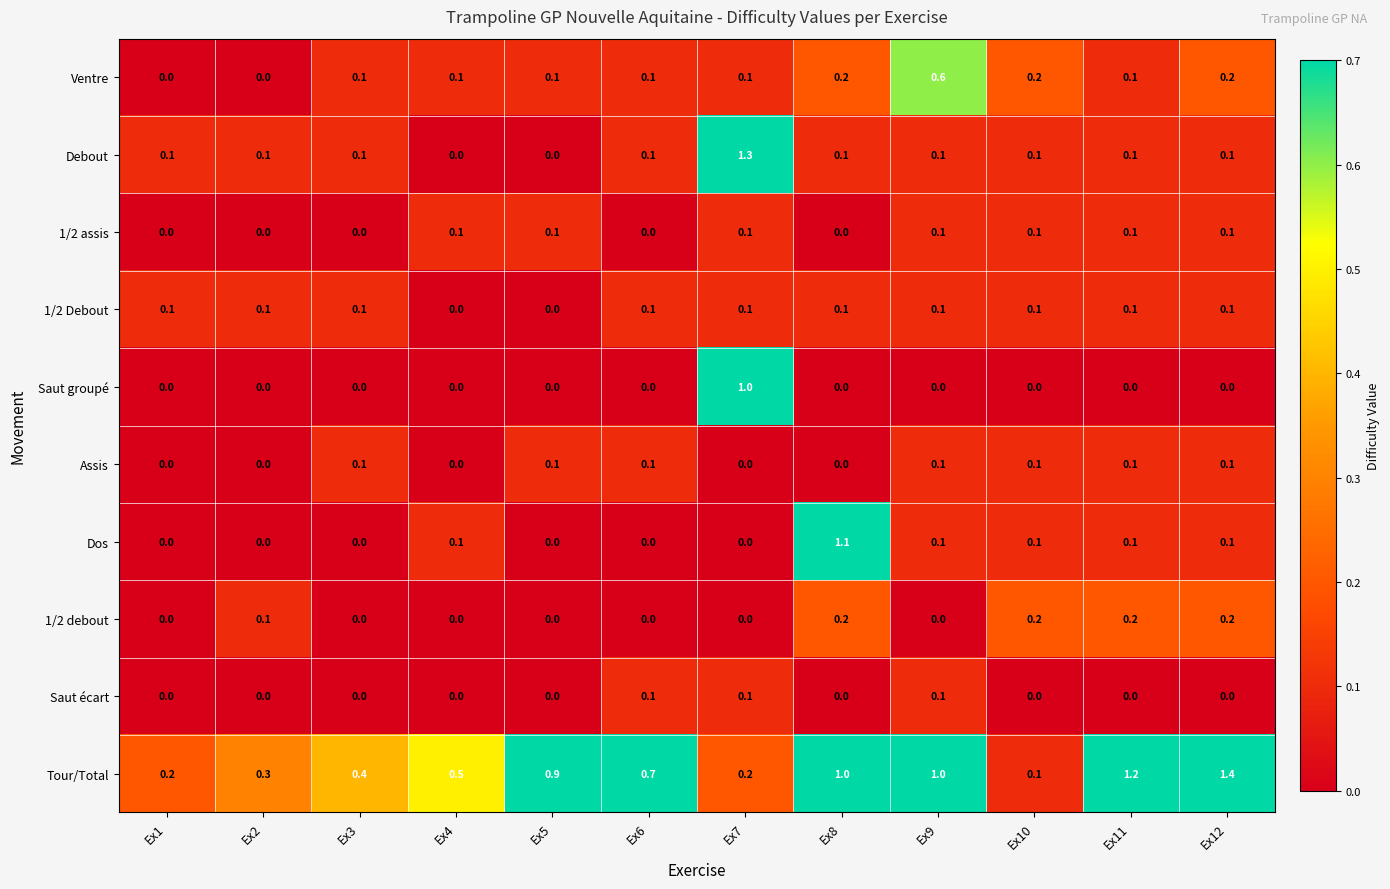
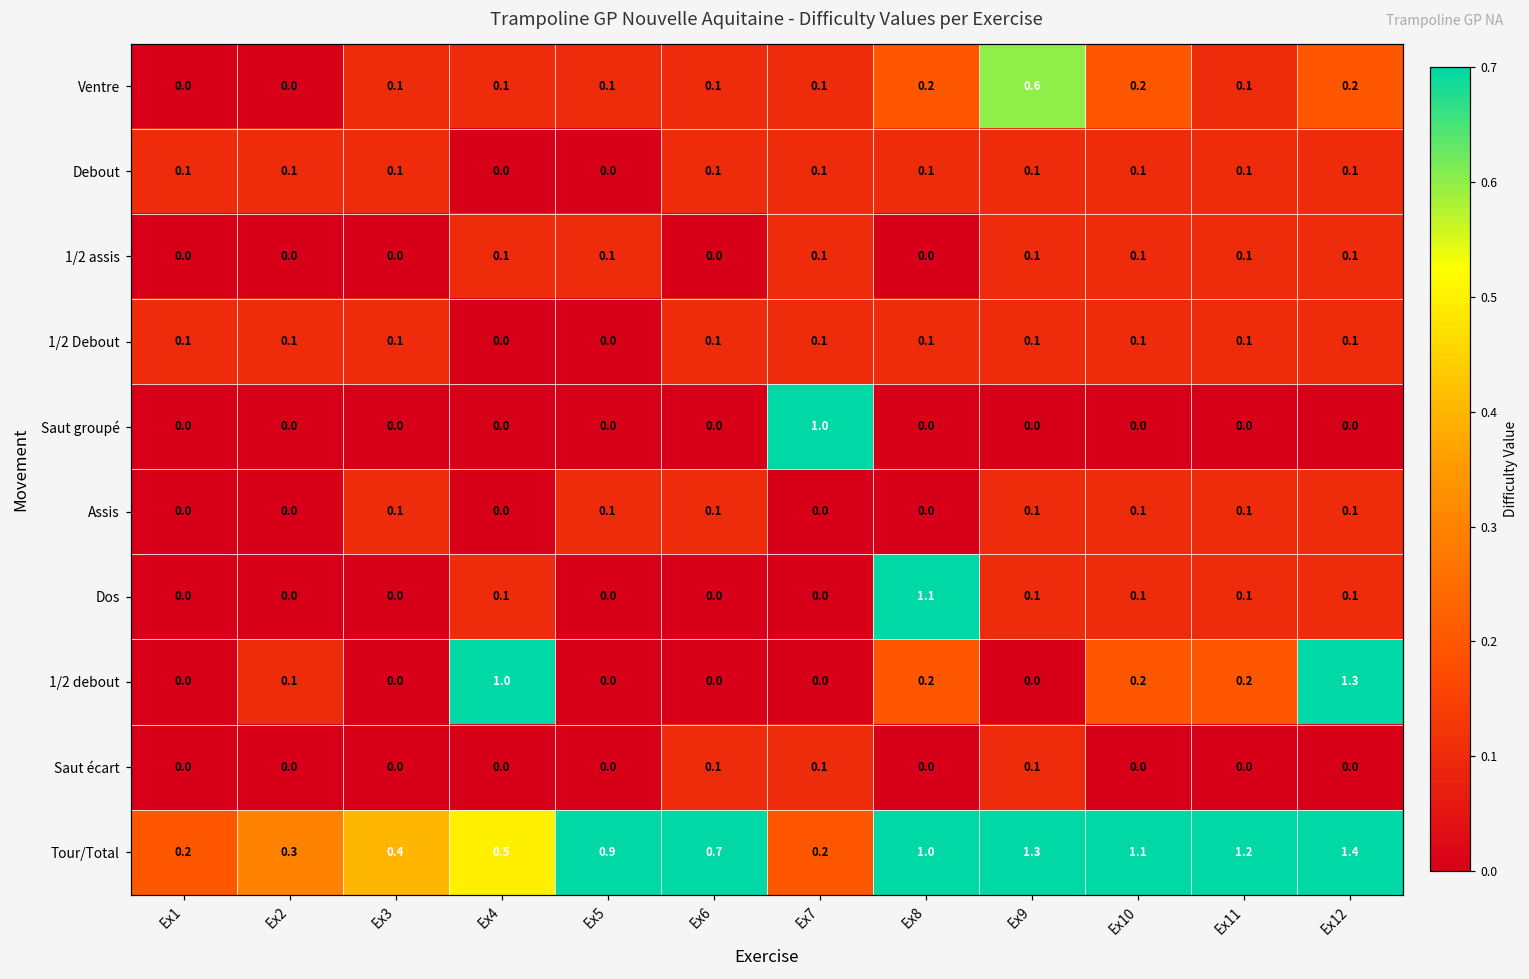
Debout, Ex7: 1.3 -> 0.1
1/2 debout, Ex4: 0.0 -> 1.0
1/2 debout, Ex12: 0.2 -> 1.3
Tour/Total, Ex9: 1.0 -> 1.3
Tour/Total, Ex10: 0.1 -> 1.1
